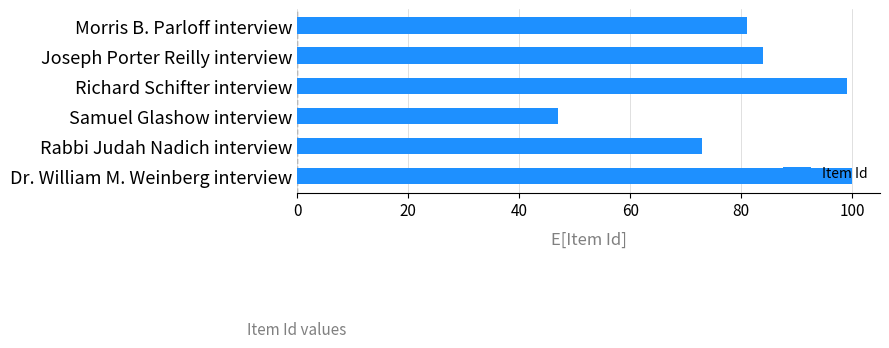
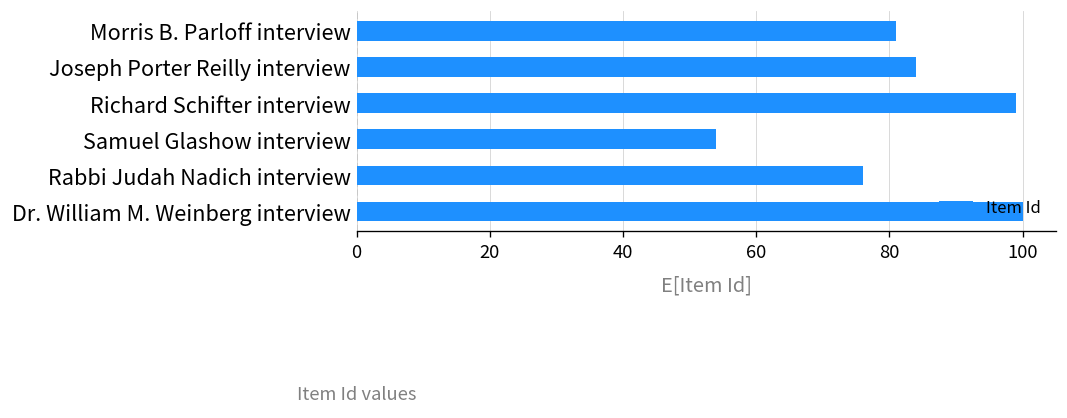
Samuel Glashow interview: 47 -> 54
Rabbi Judah Nadich interview: 73 -> 76
